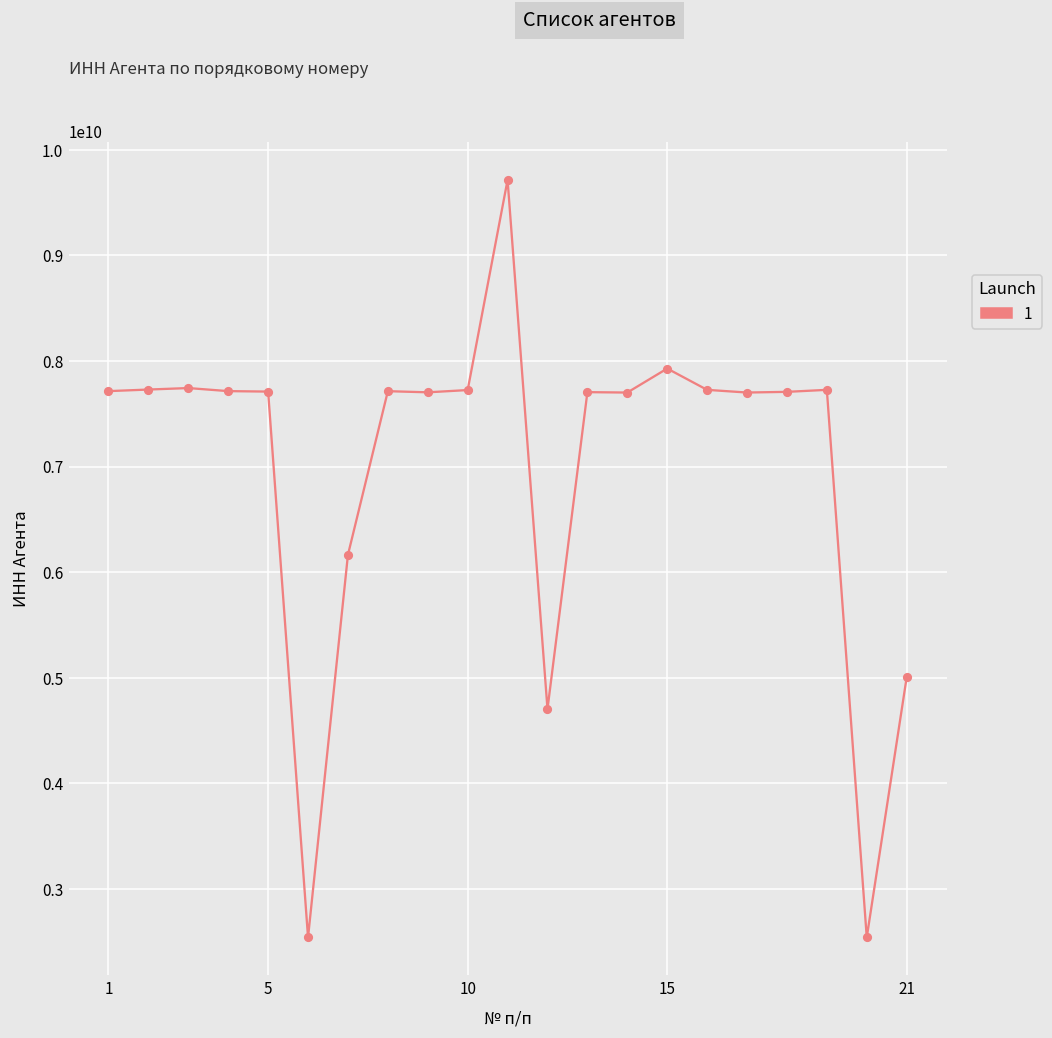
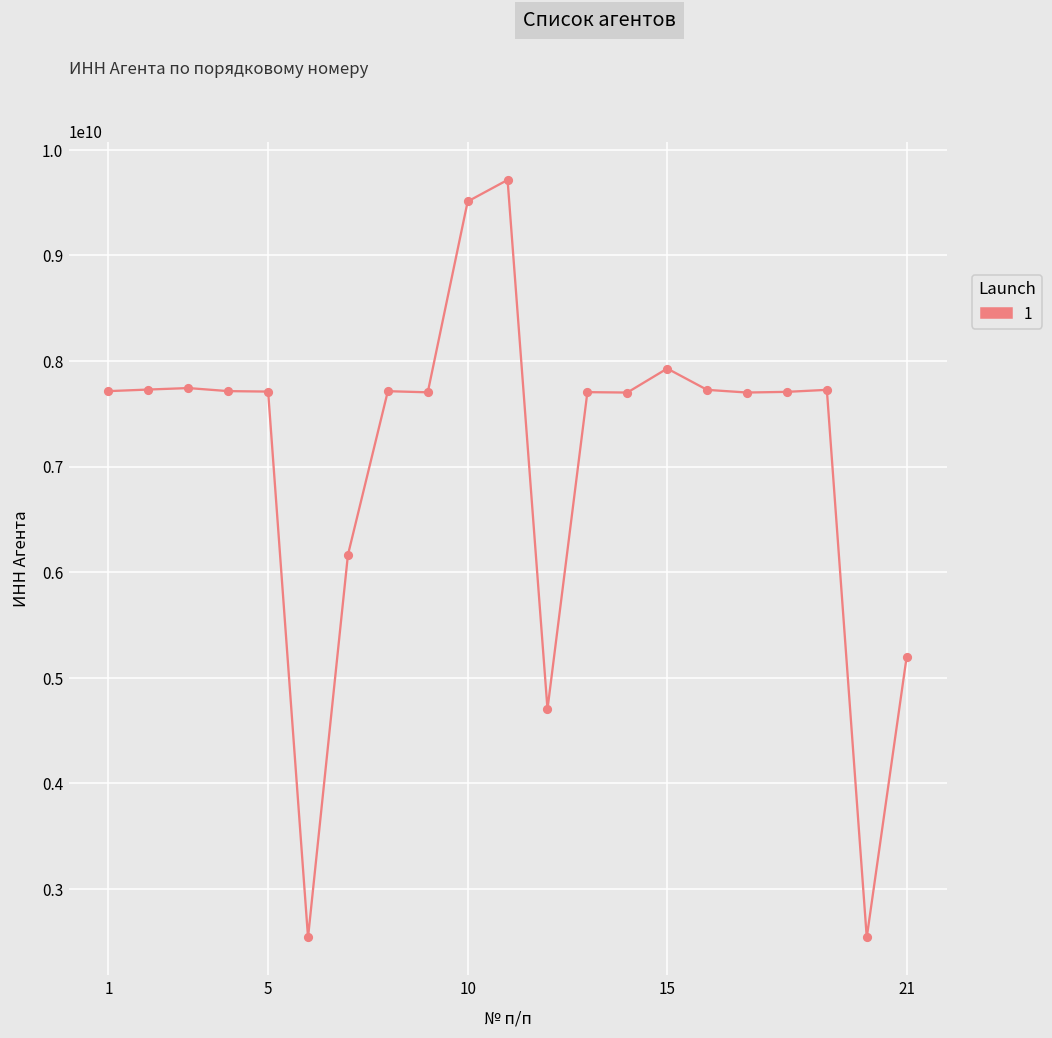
10: 7700000000 -> 9500000000
21: 5000000000 -> 5200000000
